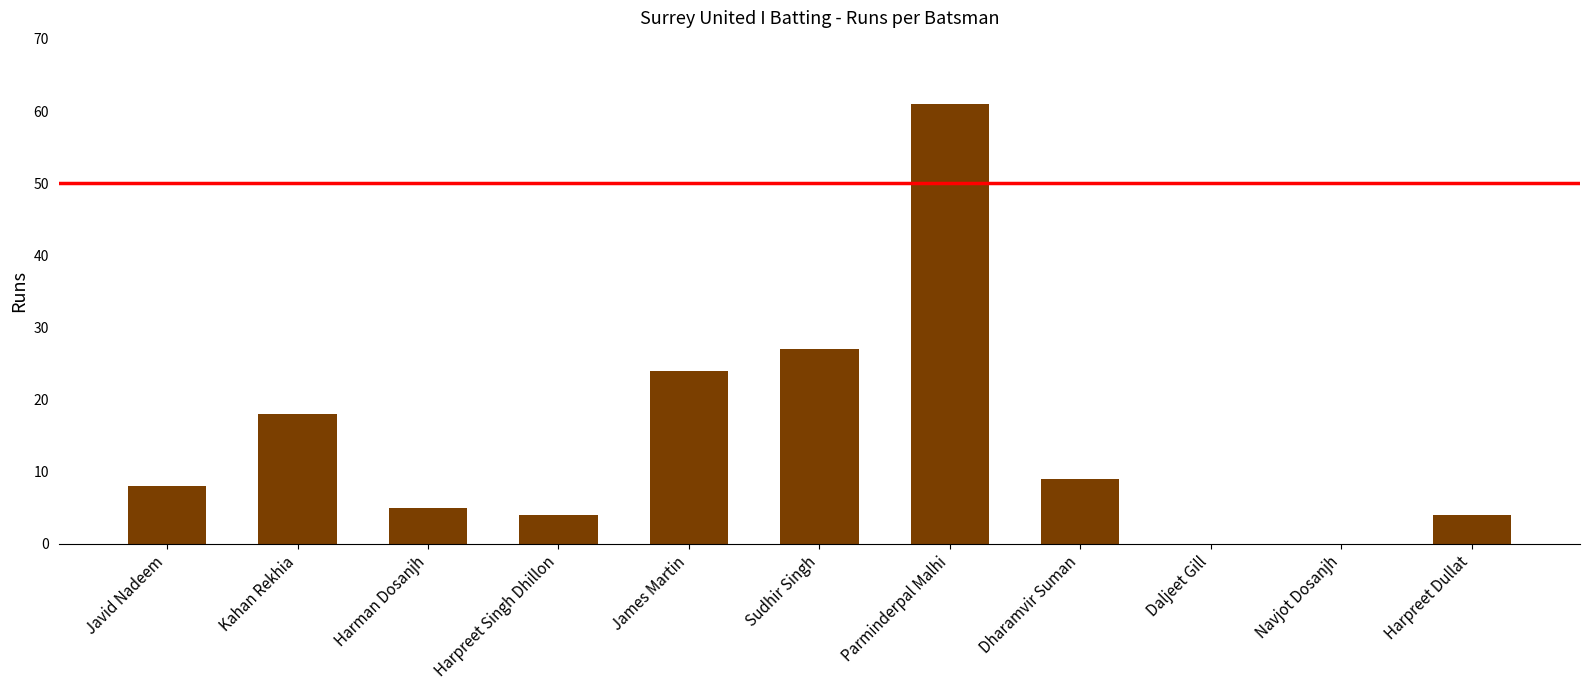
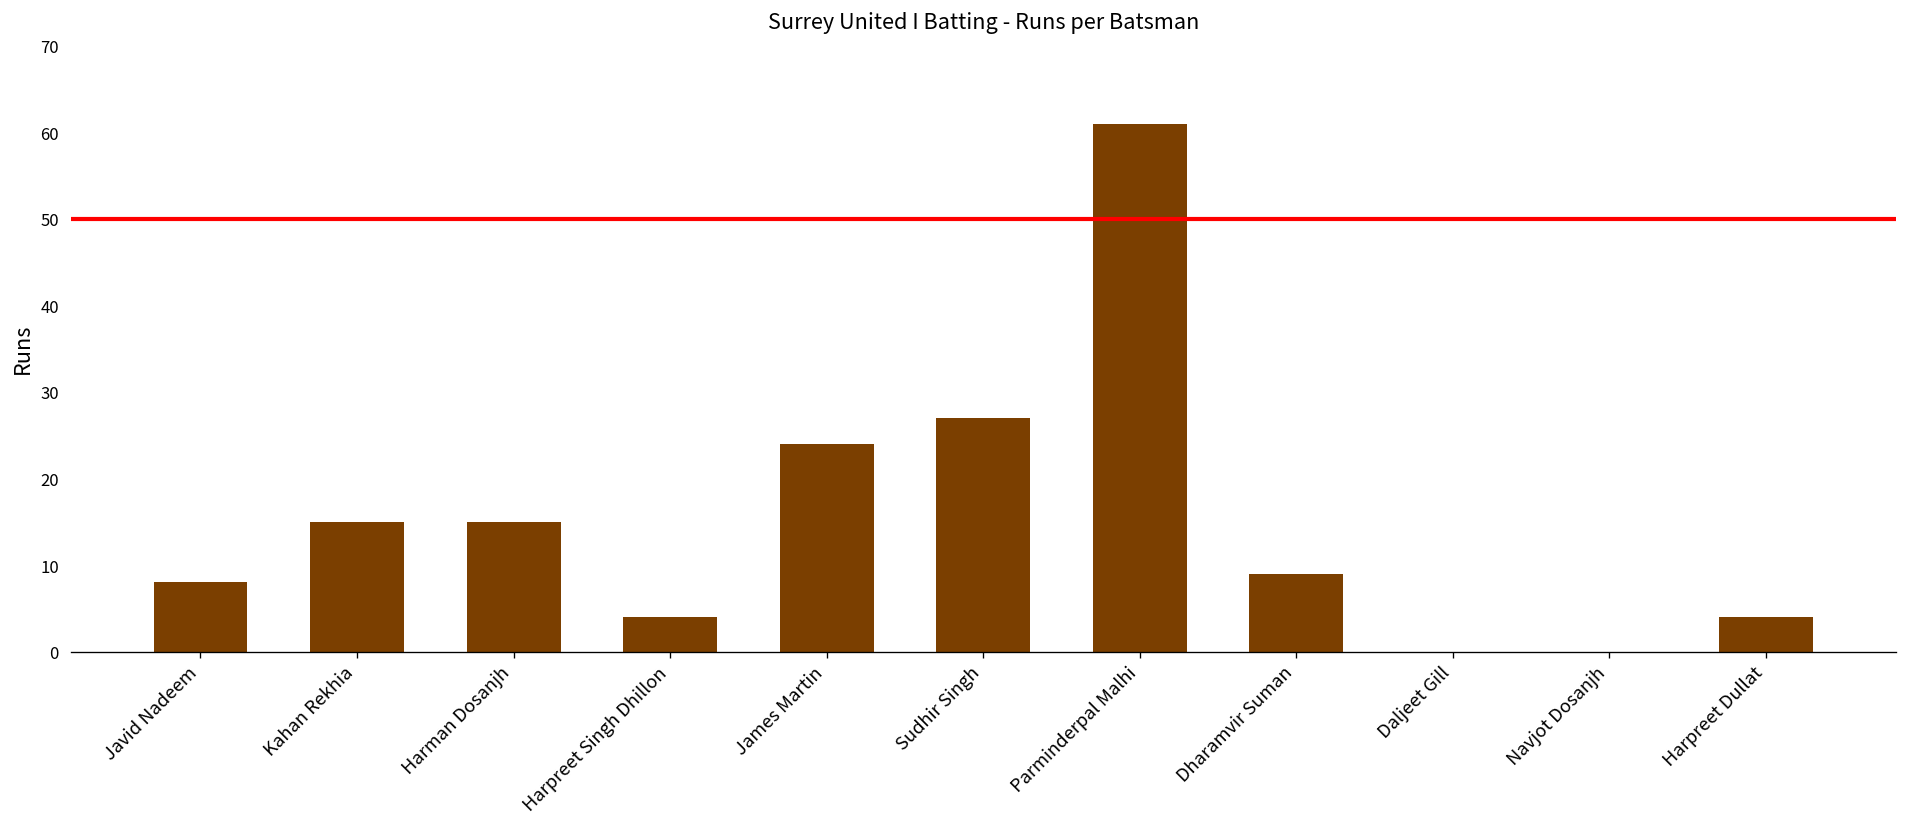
Kahan Rekhia: 18 -> 15
Harman Dosanjh: 5 -> 15
